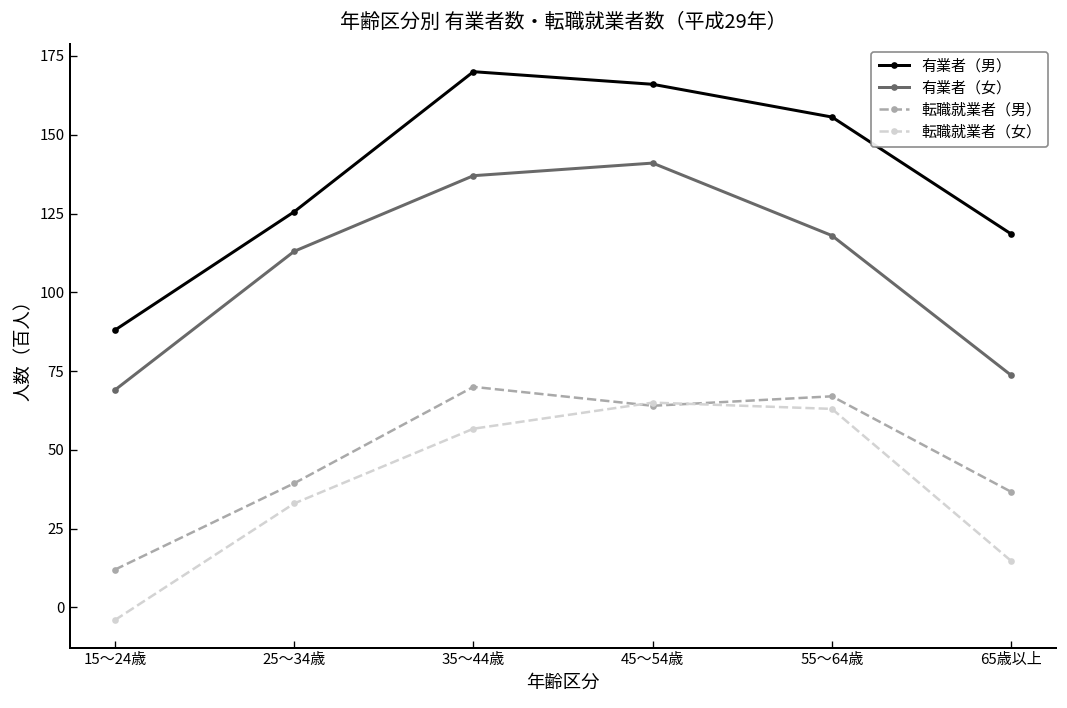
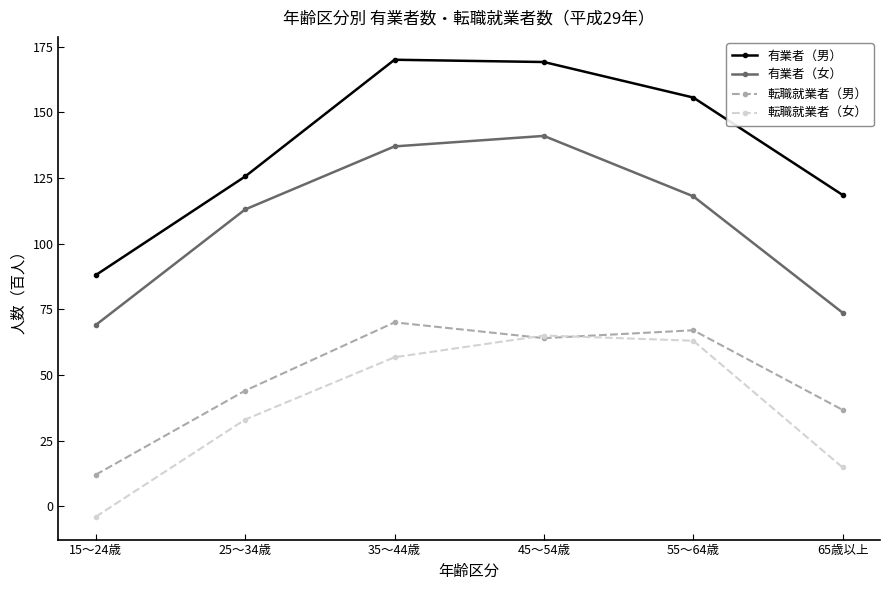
転職就業者（男）, 25～34歳: 39 -> 44
有業者（男）, 45～54歳: 166 -> 169
